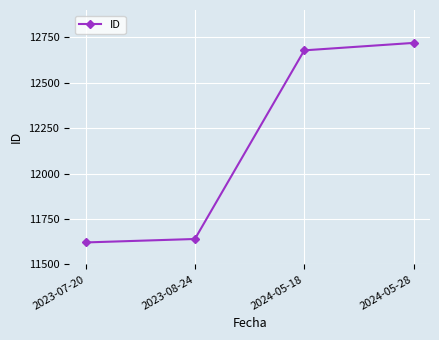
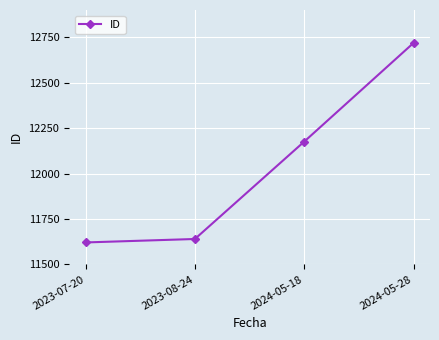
2024-05-18: 12680 -> 12180
